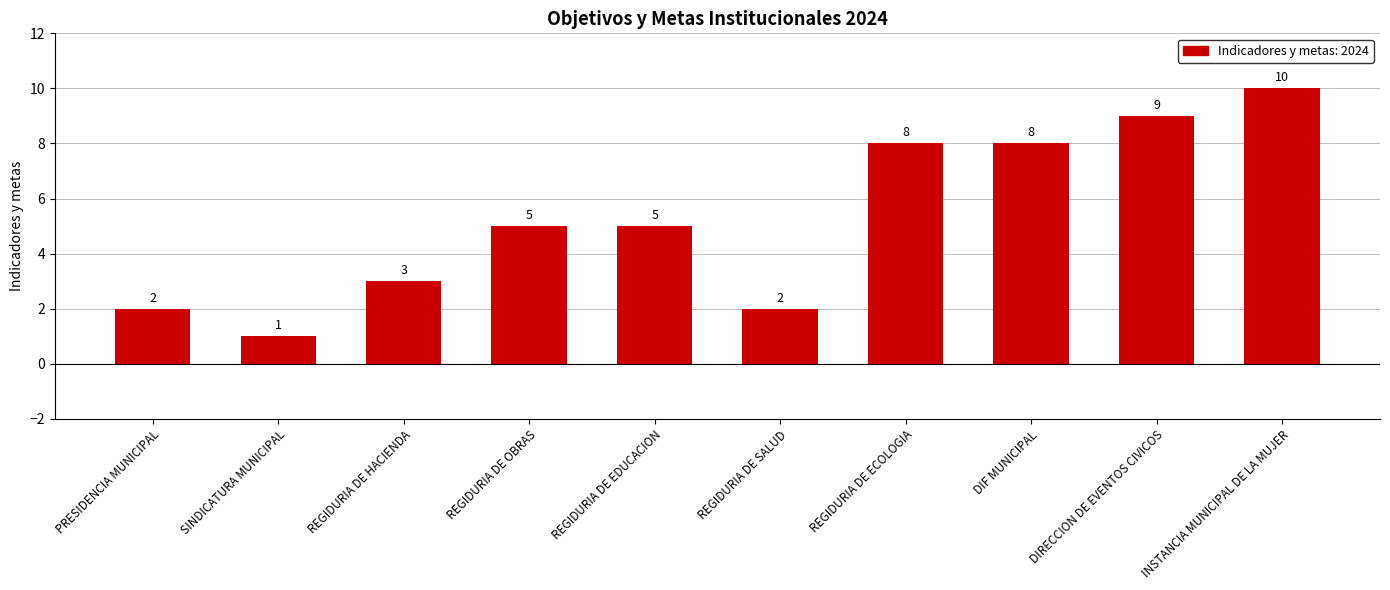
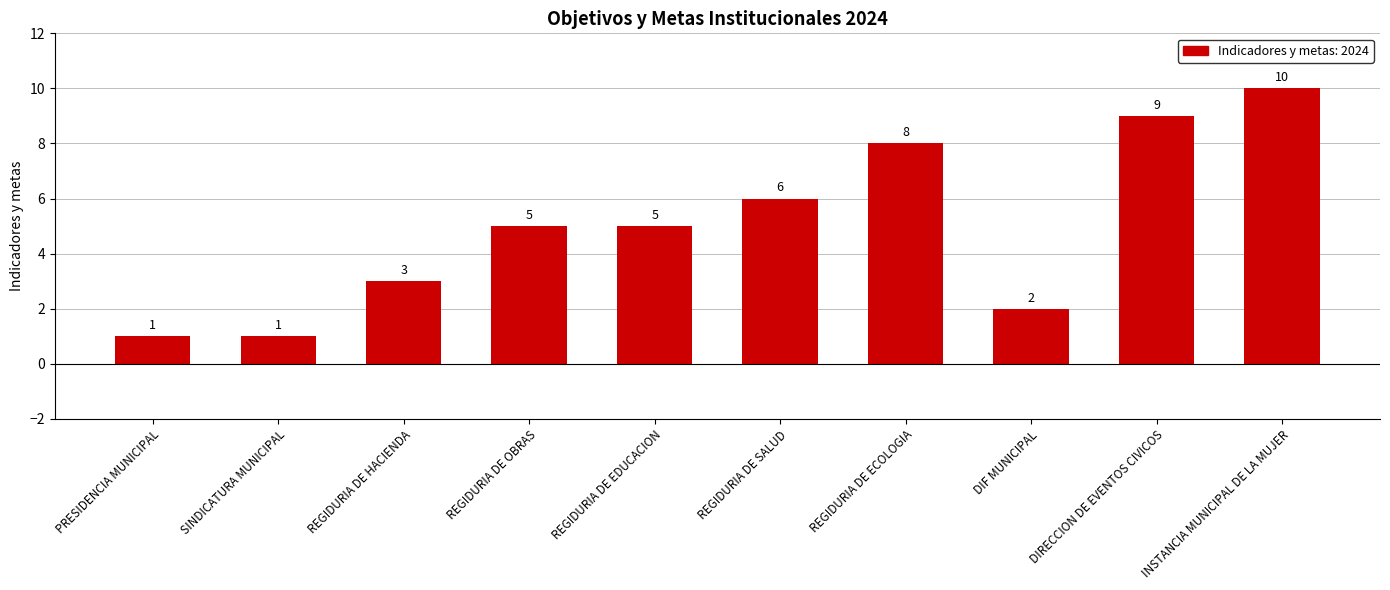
PRESIDENCIA MUNICIPAL: 2 -> 1
REGIDURIA DE SALUD: 2 -> 6
DIF MUNICIPAL: 8 -> 2
